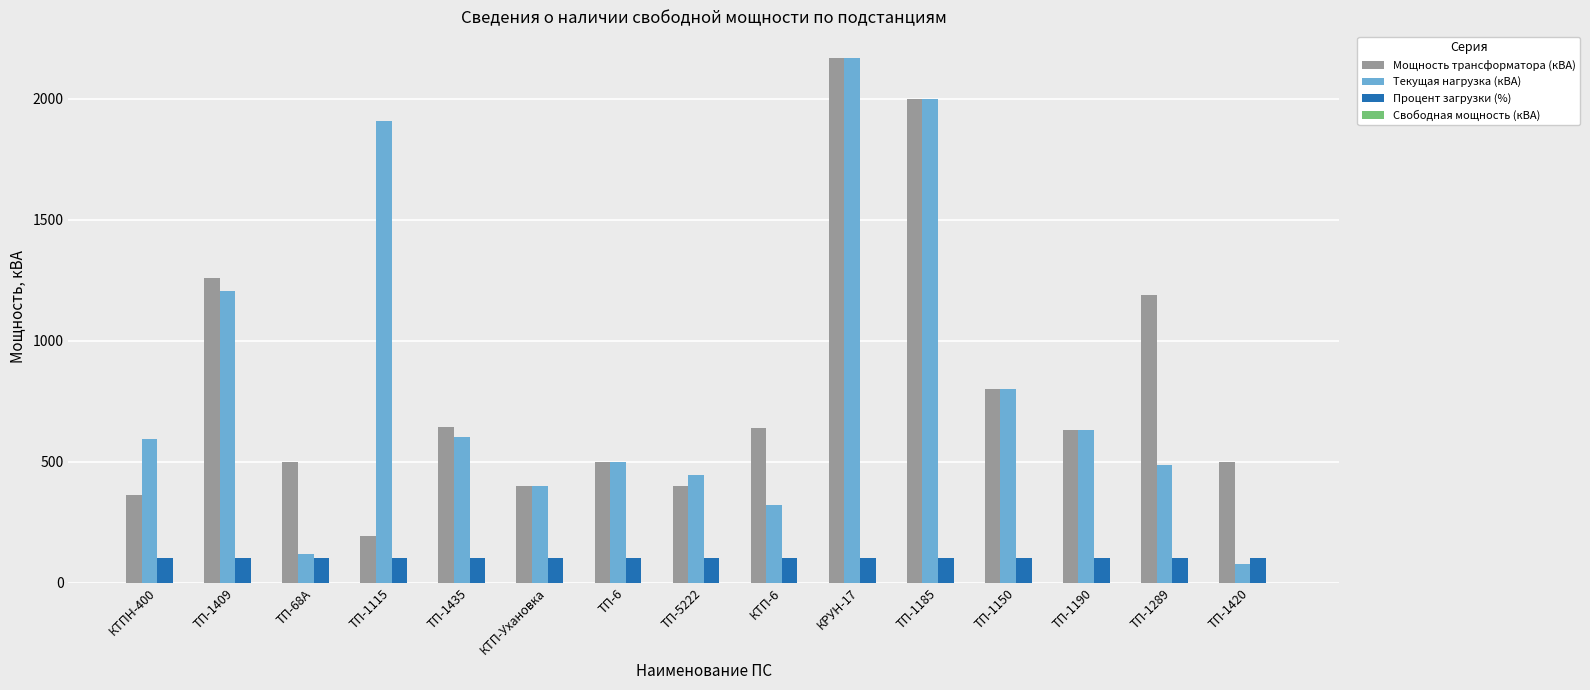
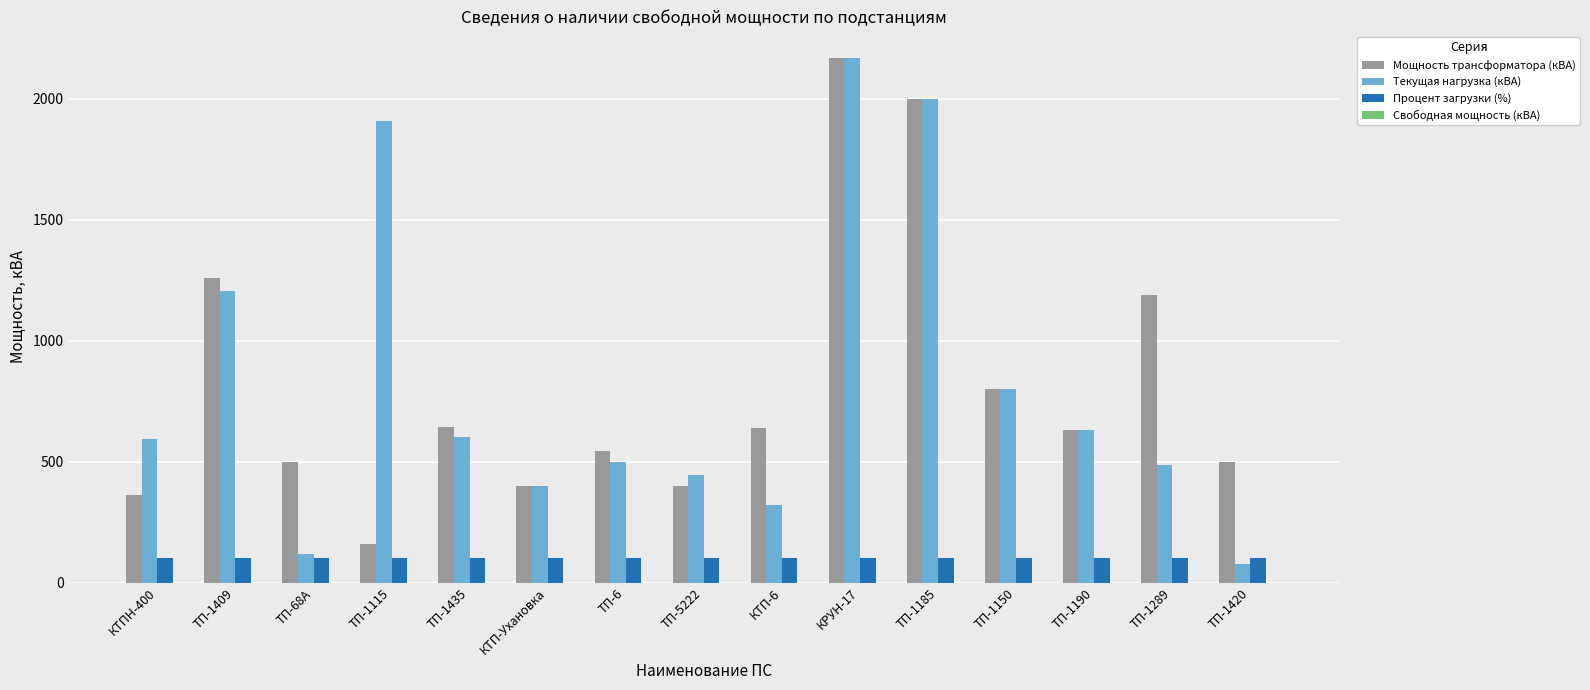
Мощность трансформатора (кВА), ТП-1115: 190 -> 160
Мощность трансформатора (кВА), ТП-6: 500 -> 540
